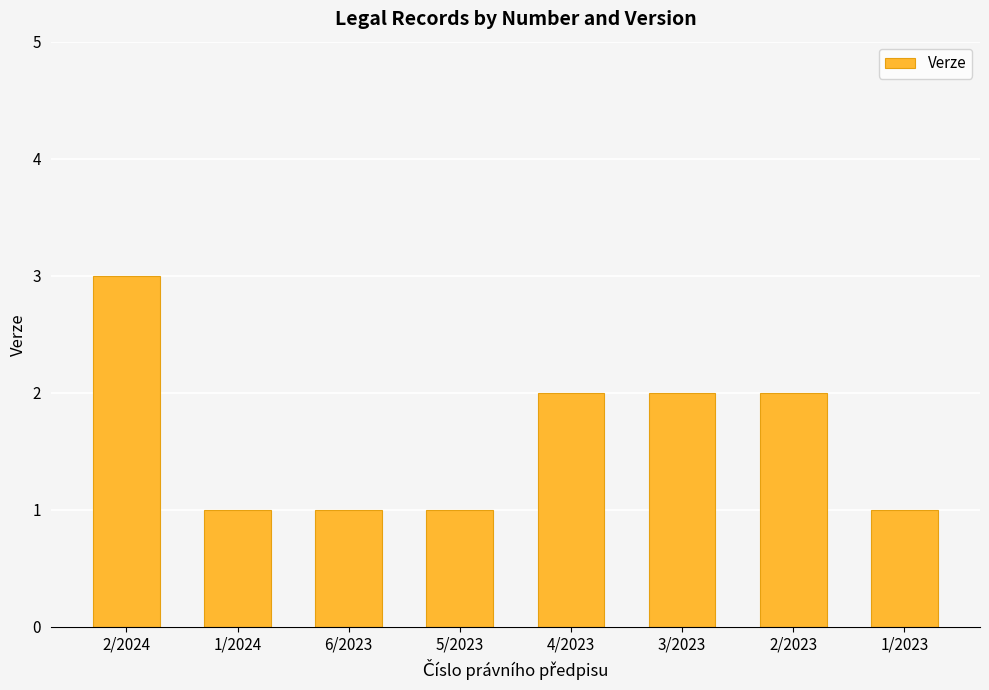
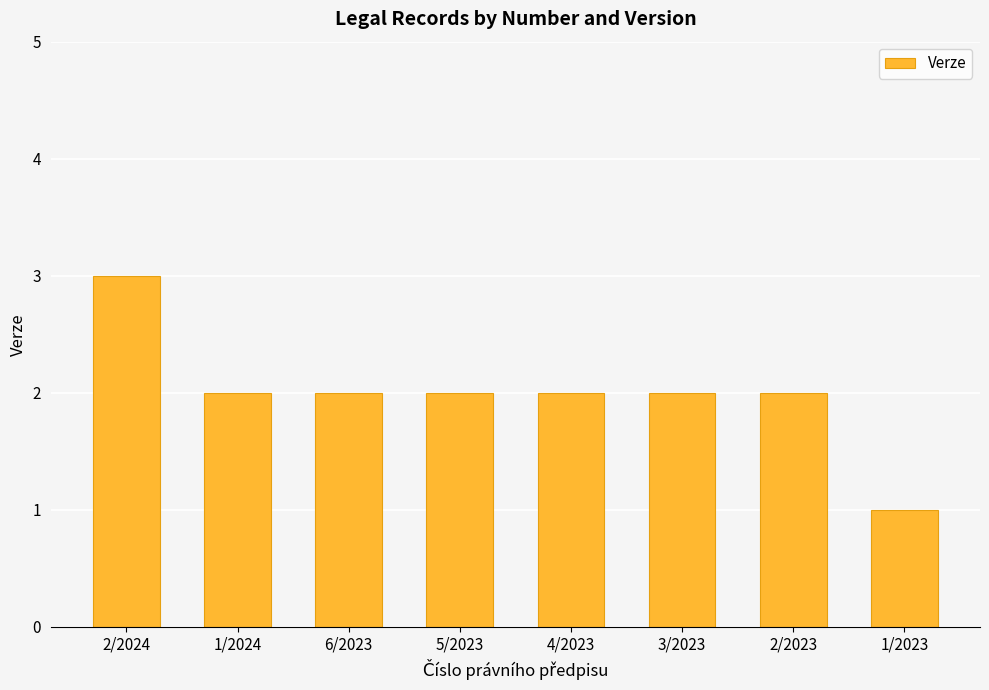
1/2024: 1 -> 2
6/2023: 1 -> 2
5/2023: 1 -> 2
